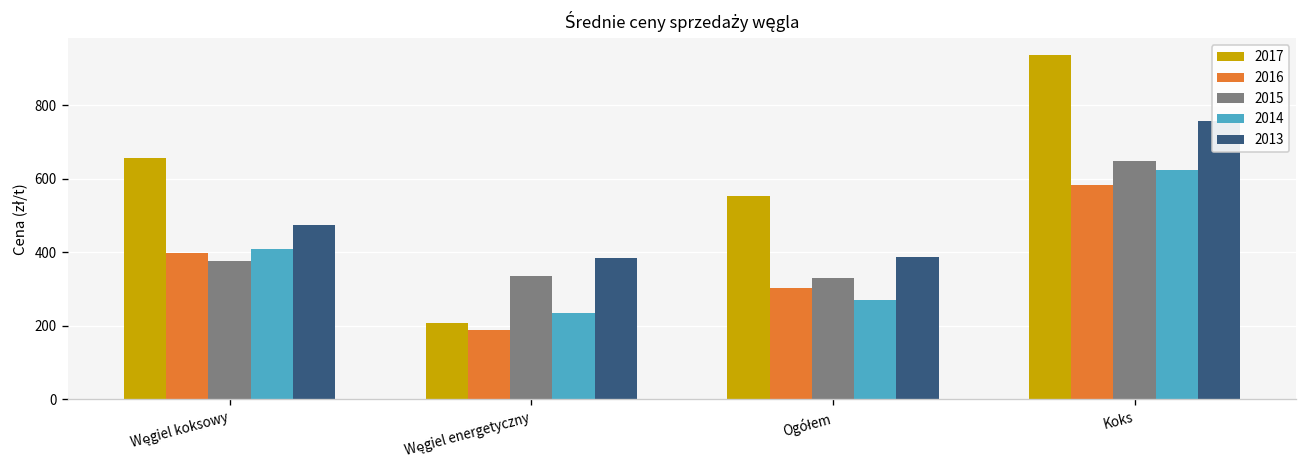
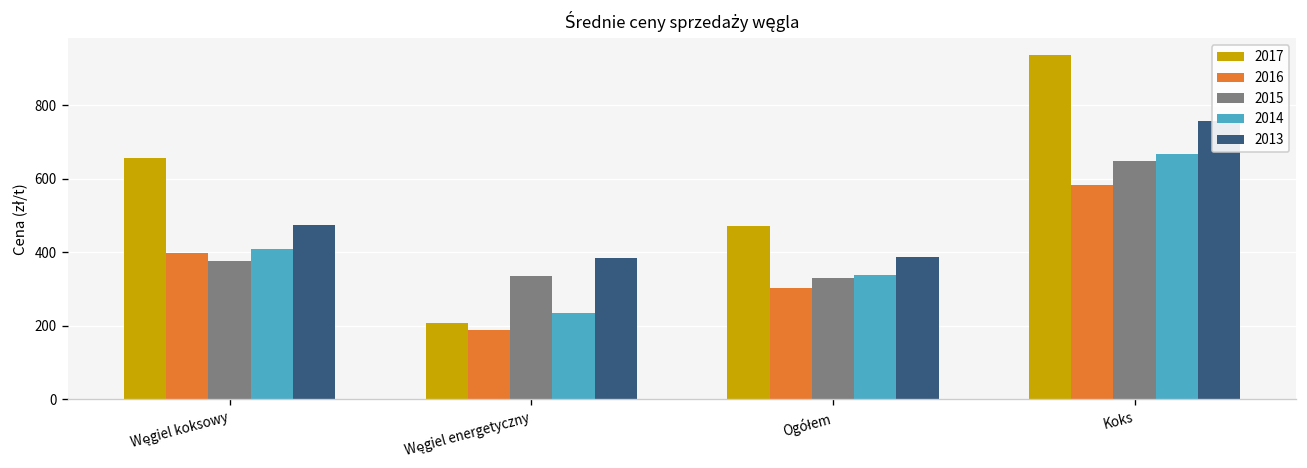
2017, Ogółem: 550 -> 470
2014, Ogółem: 270 -> 340
2014, Koks: 620 -> 670
